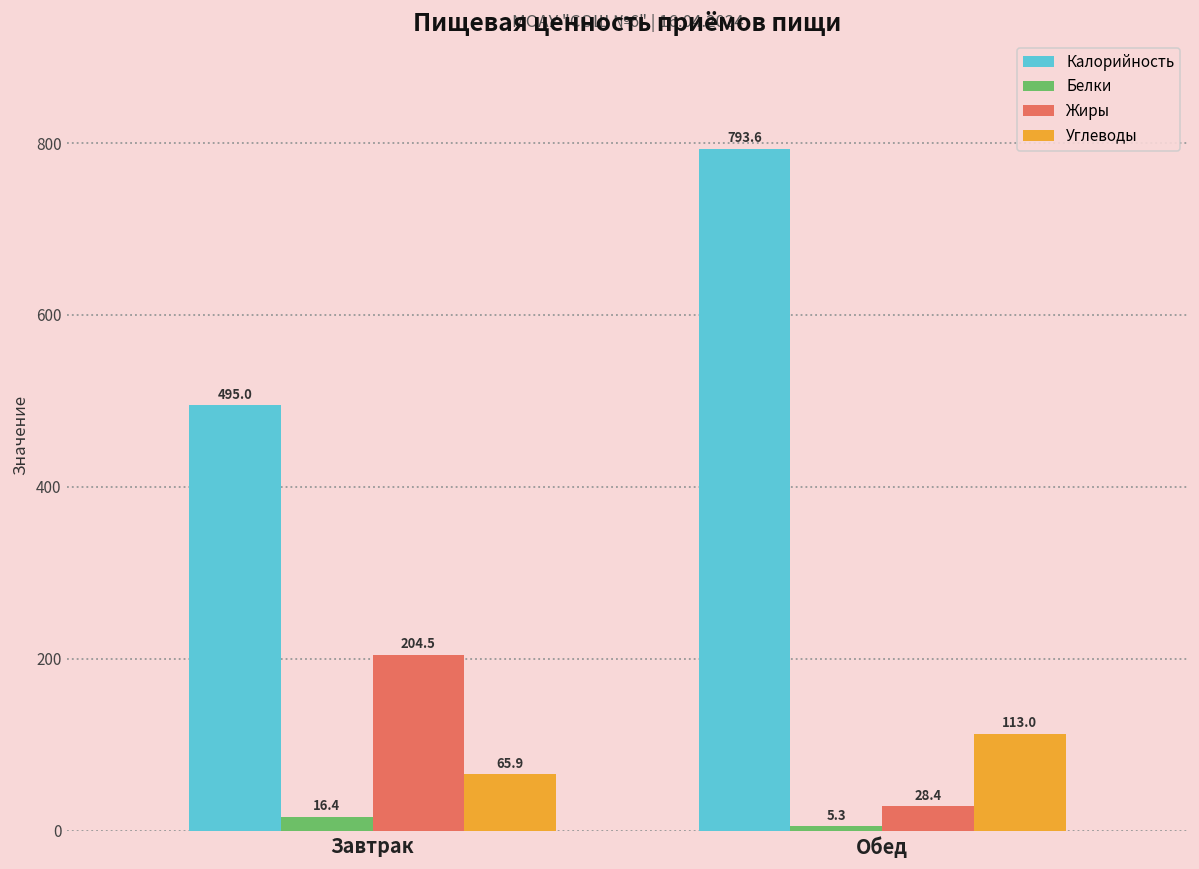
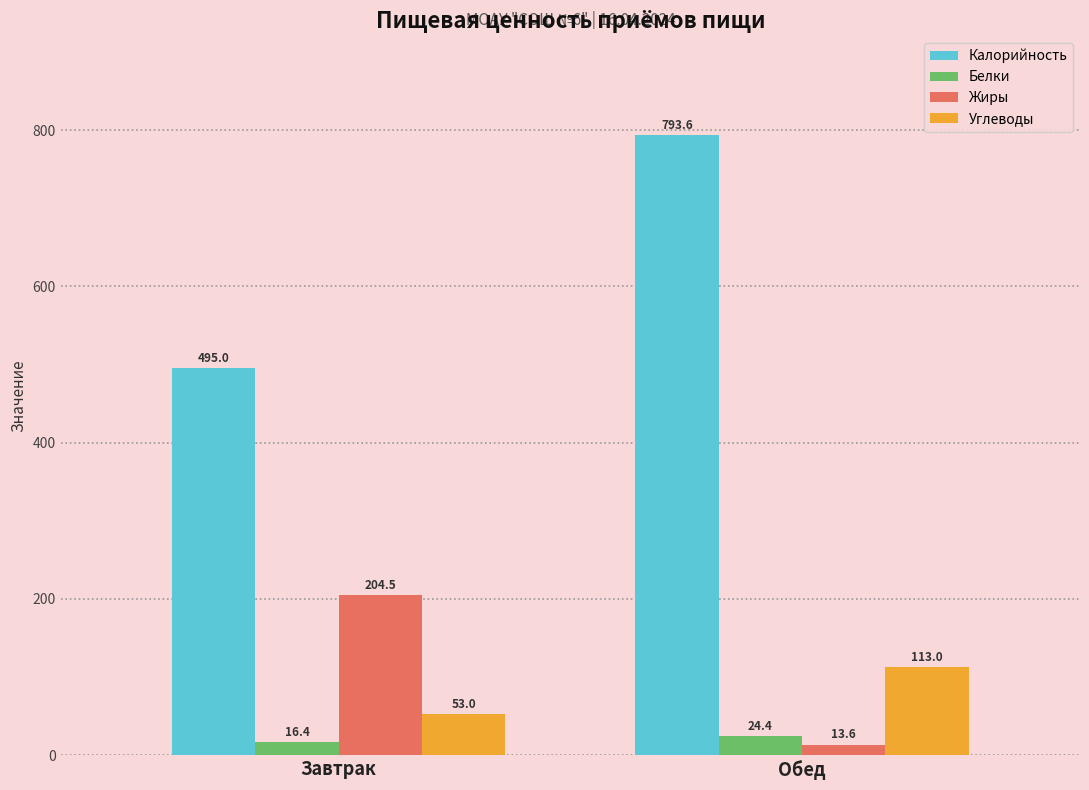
Углеводы, Завтрак: 65.9 -> 53.0
Белки, Обед: 5.3 -> 24.4
Жиры, Обед: 28.4 -> 13.6
